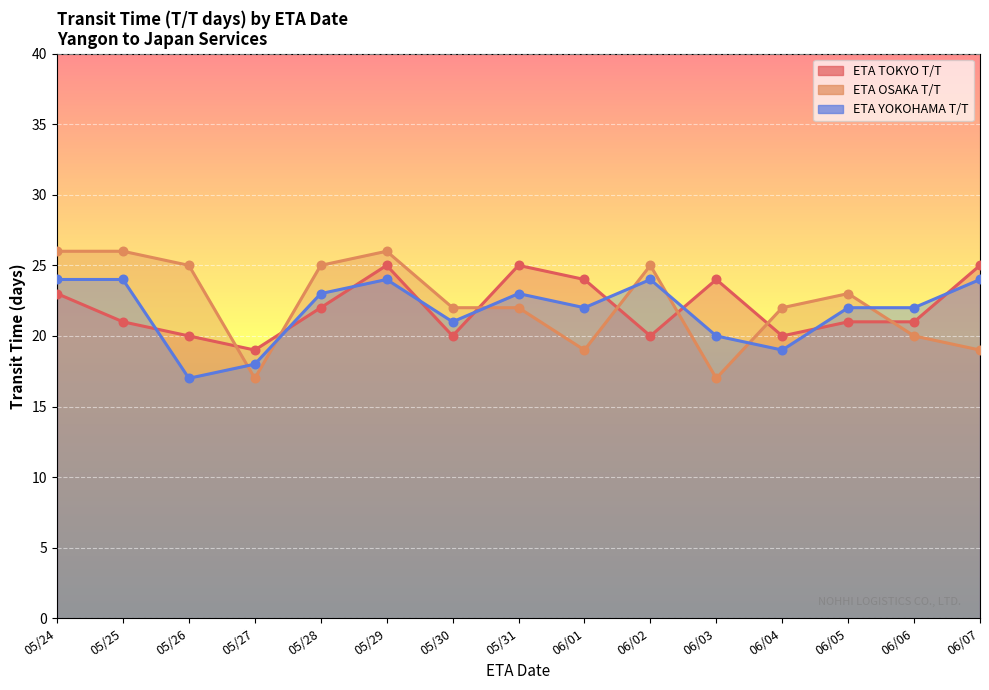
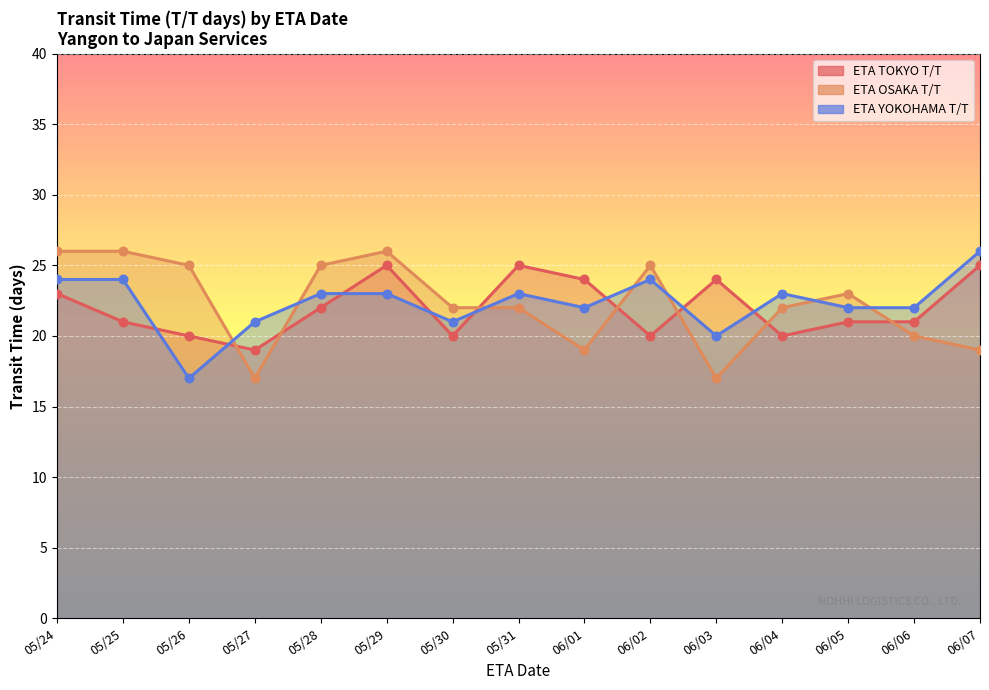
ETA YOKOHAMA T/T, 05/27: 18 -> 21
ETA YOKOHAMA T/T, 05/29: 24 -> 23
ETA YOKOHAMA T/T, 06/04: 19 -> 23
ETA YOKOHAMA T/T, 06/07: 24 -> 26
